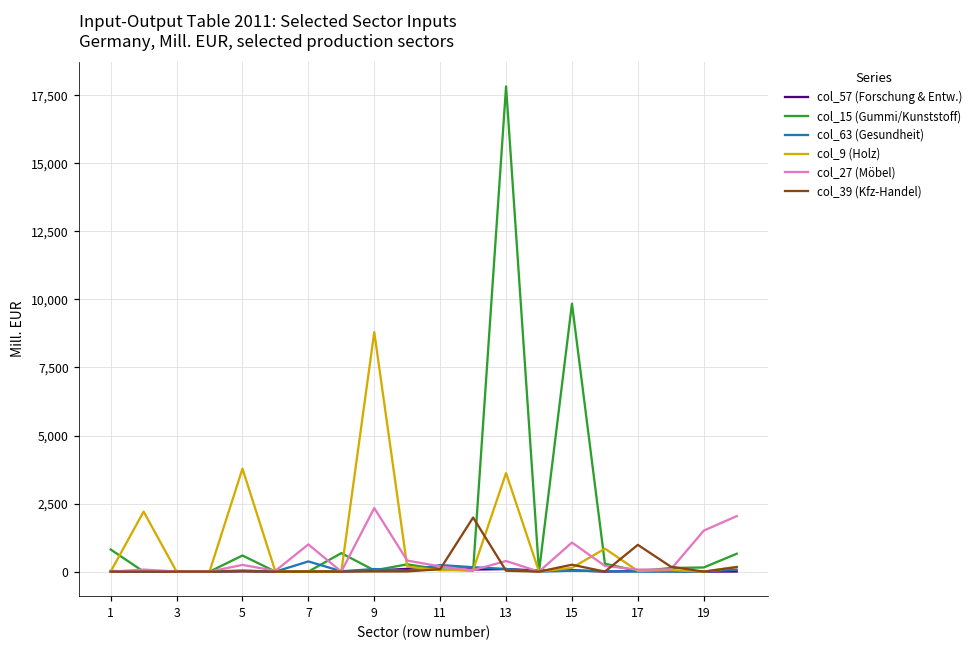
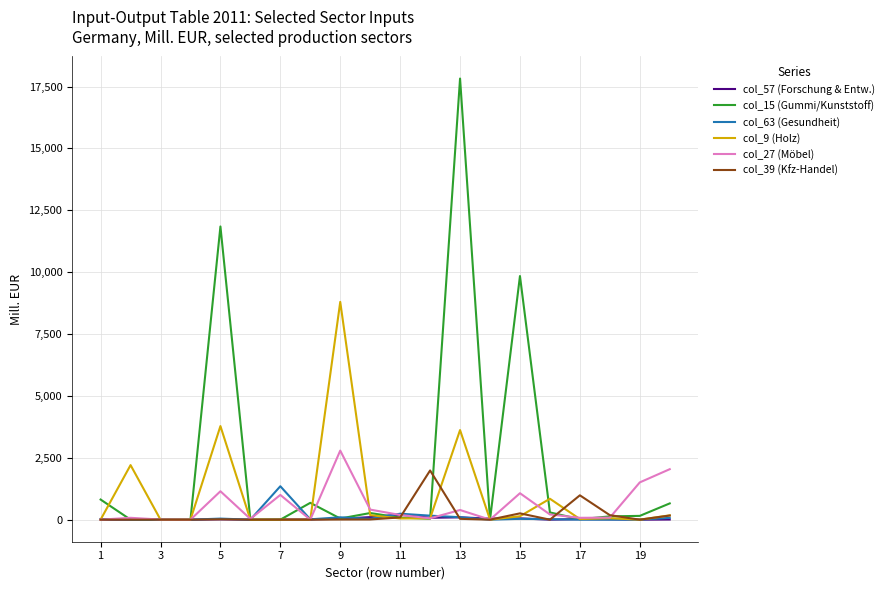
col_15 (Gummi/Kunststoff), 5: 600 -> 11,800
col_27 (Möbel), 5: 200 -> 1,100
col_63 (Gesundheit), 7: 400 -> 1,400
col_27 (Möbel), 9: 2,300 -> 2,800
